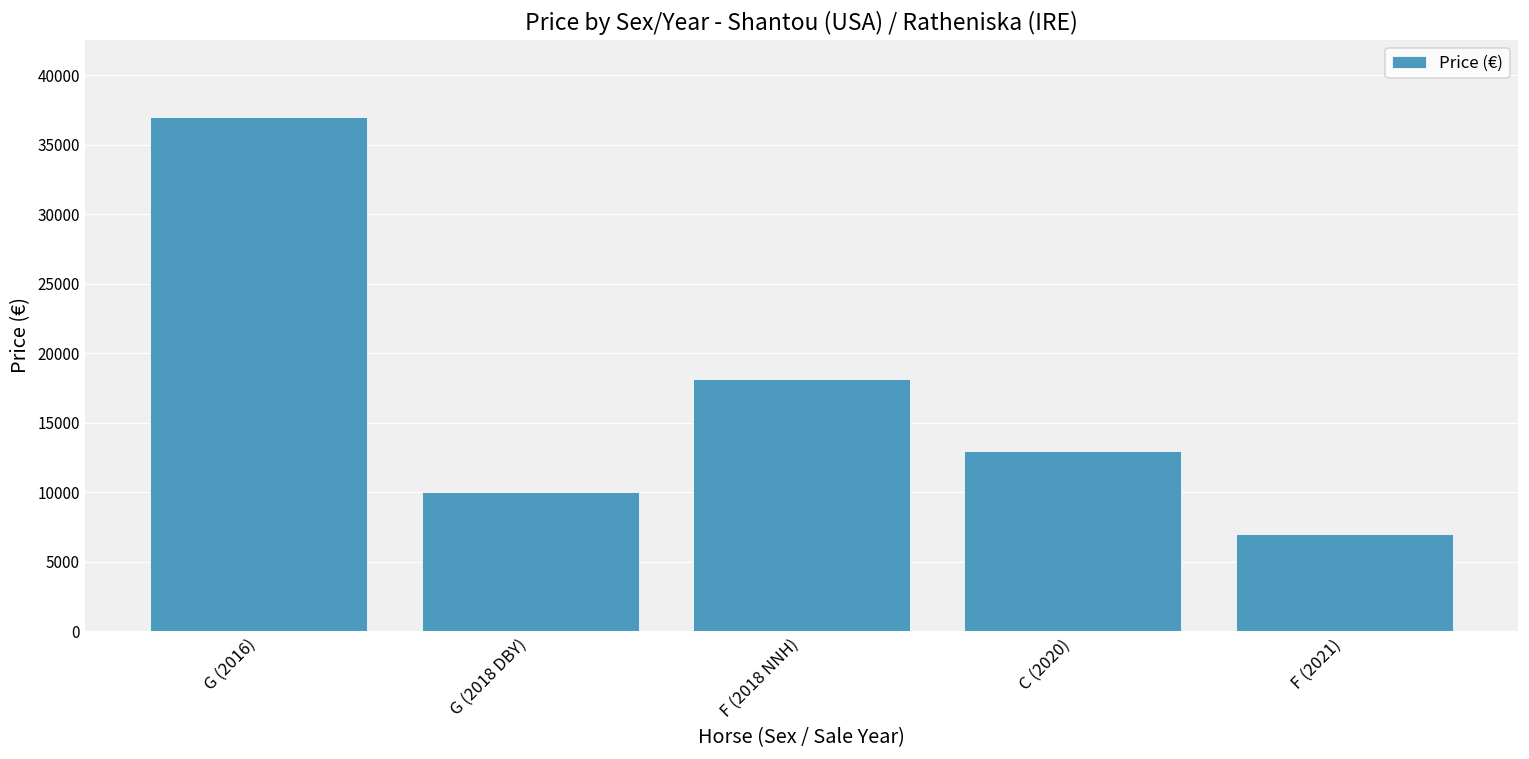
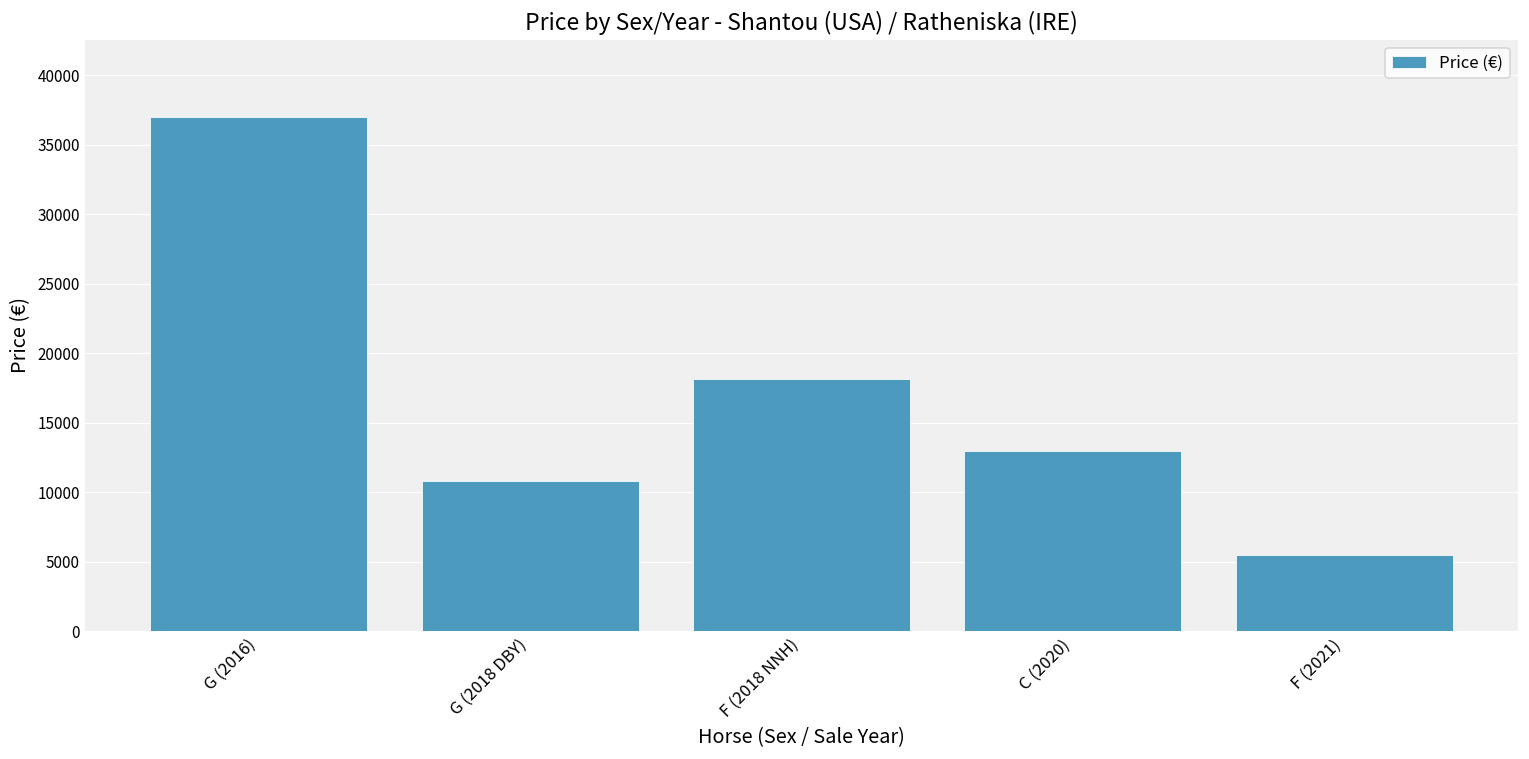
G (2018 DBY): 10000 -> 10800
F (2021): 7000 -> 5500
